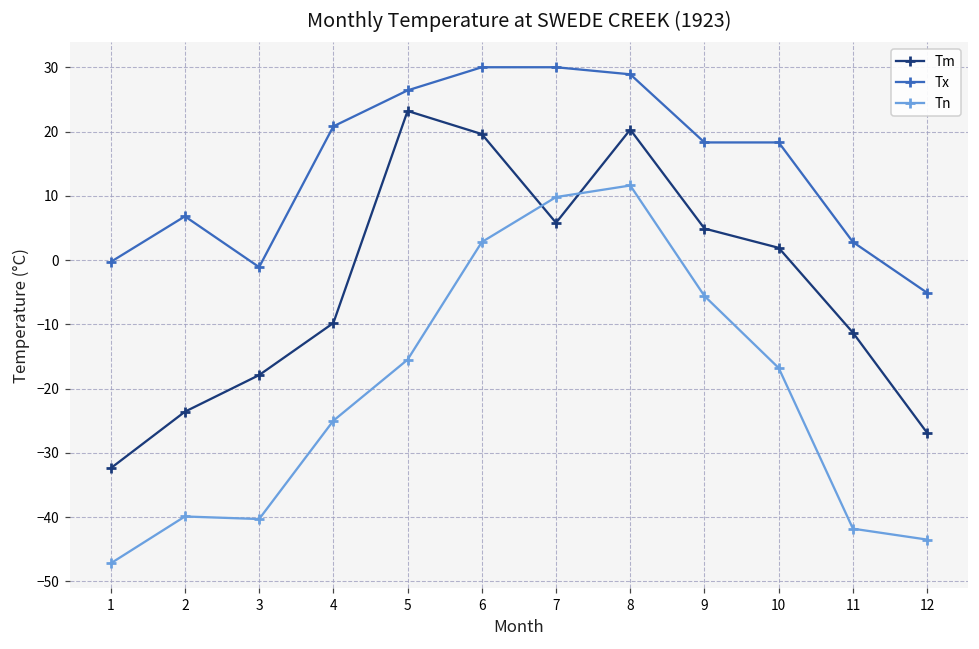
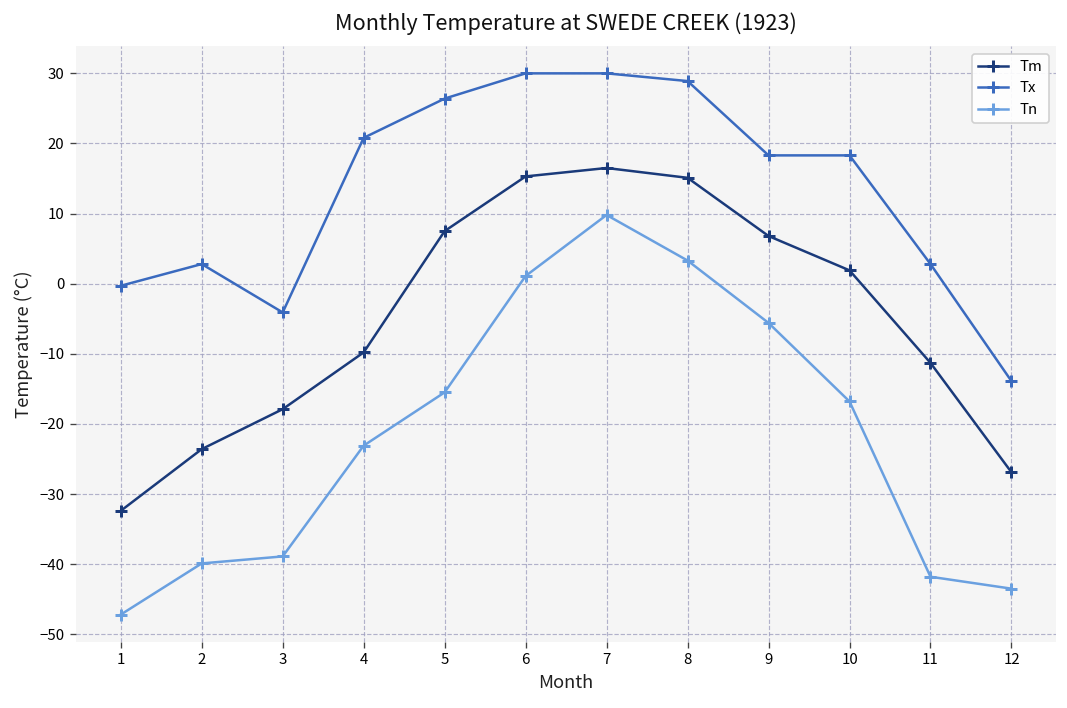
Tx, 2: 7 -> 3
Tx, 3: -1 -> -4
Tn, 3: -40 -> -39
Tn, 4: -25 -> -23
Tm, 5: 23 -> 8
Tm, 6: 20 -> 15
Tn, 6: 3 -> 1
Tm, 7: 6 -> 17
Tm, 8: 20 -> 15
Tn, 8: 12 -> 3
Tm, 9: 5 -> 7
Tx, 12: -5 -> -14
